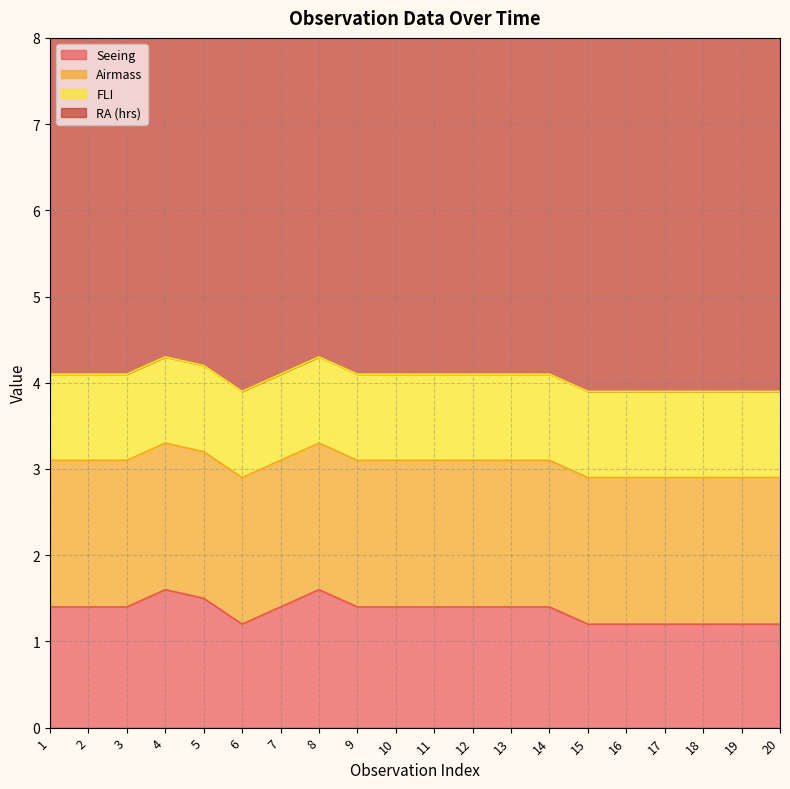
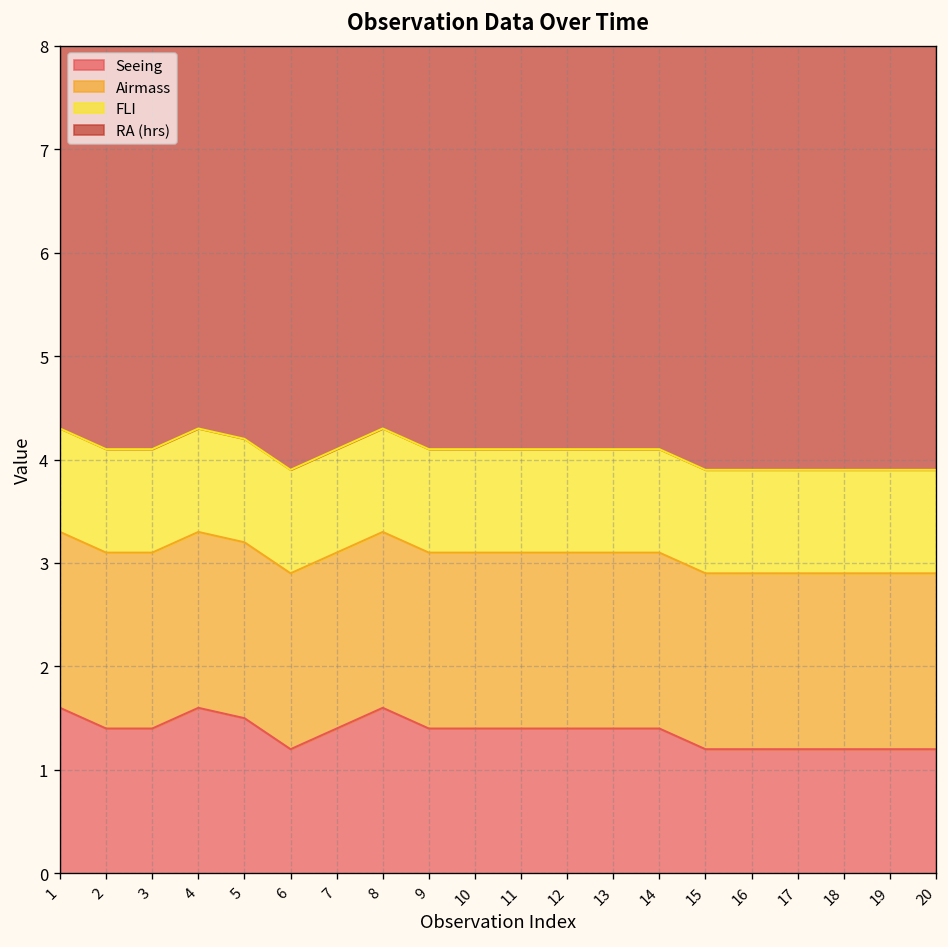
Seeing, 1: 1.4 -> 1.6
